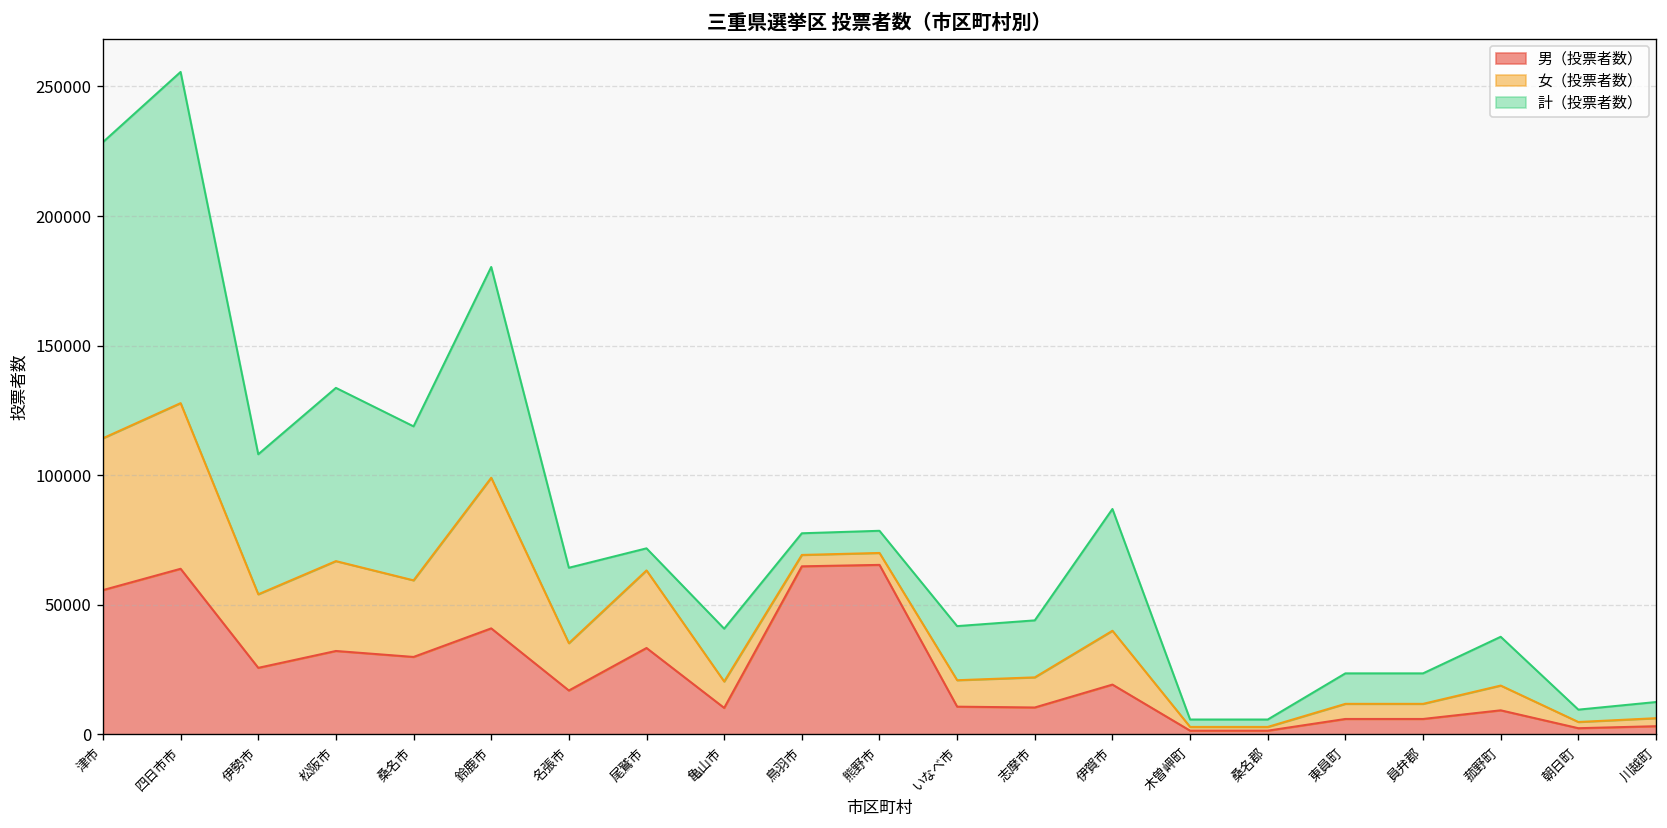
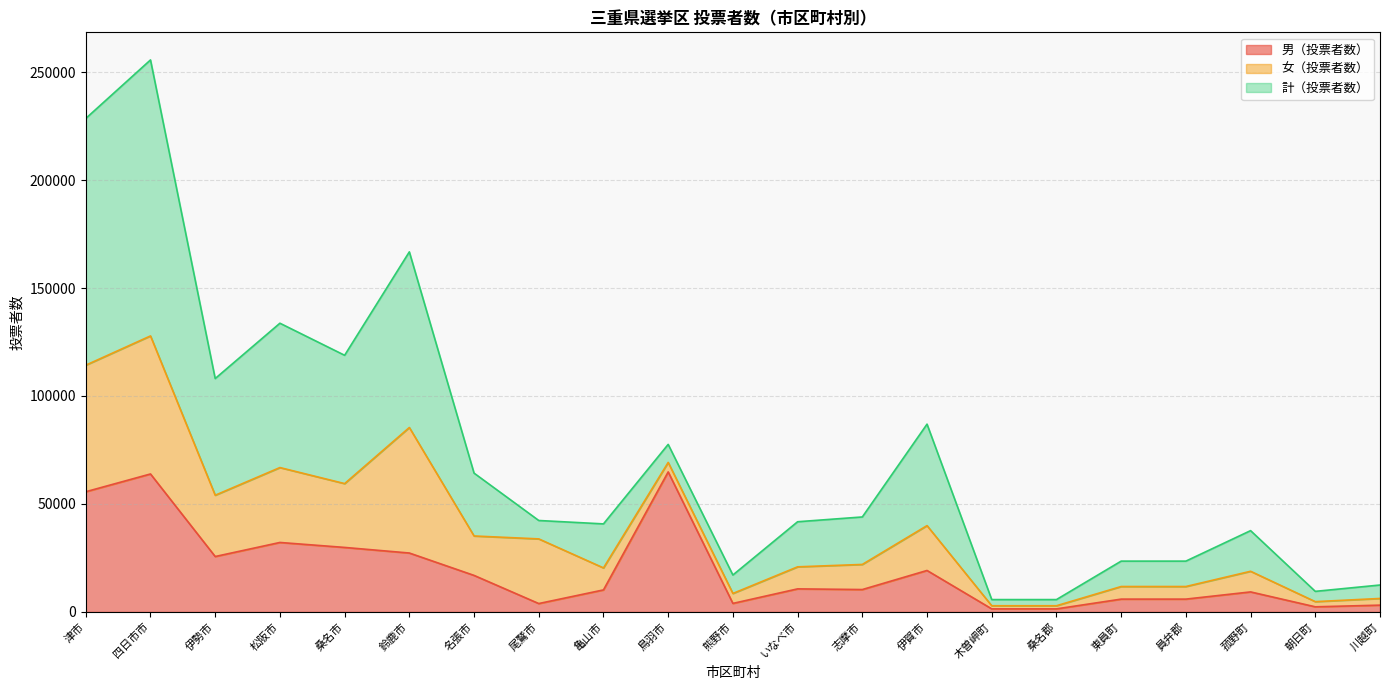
男（投票者数）, 鈴鹿市: 41000 -> 27000
男（投票者数）, 尾鷲市: 33000 -> 4000
男（投票者数）, 熊野市: 65000 -> 4000
